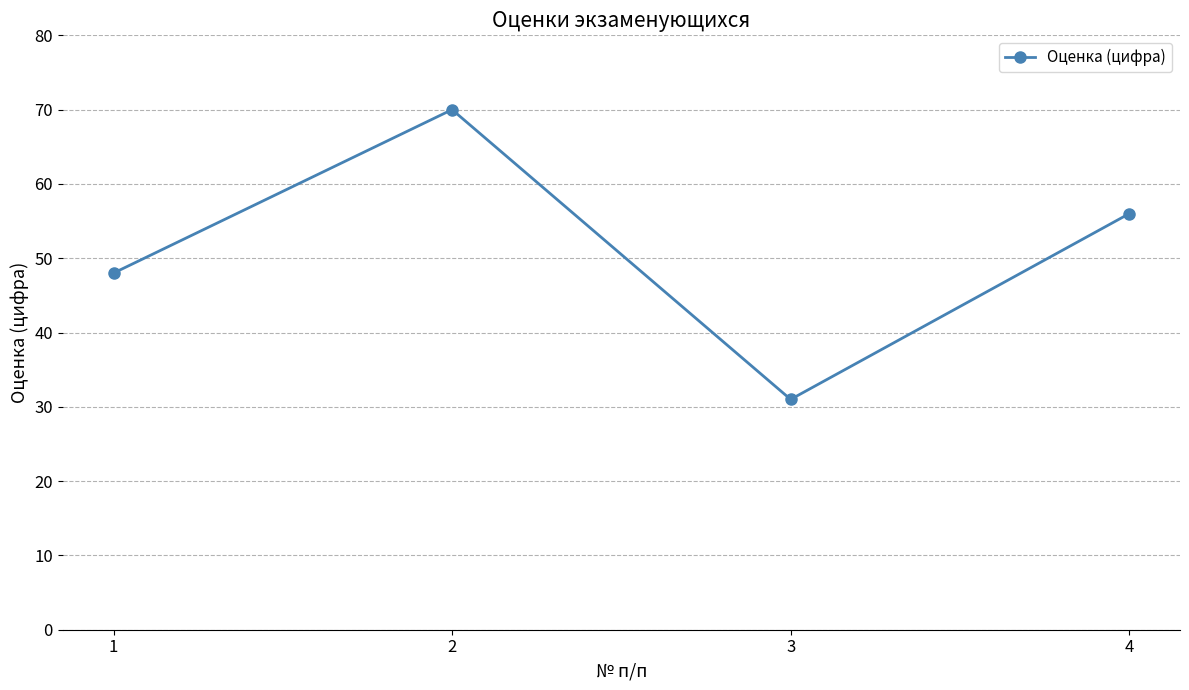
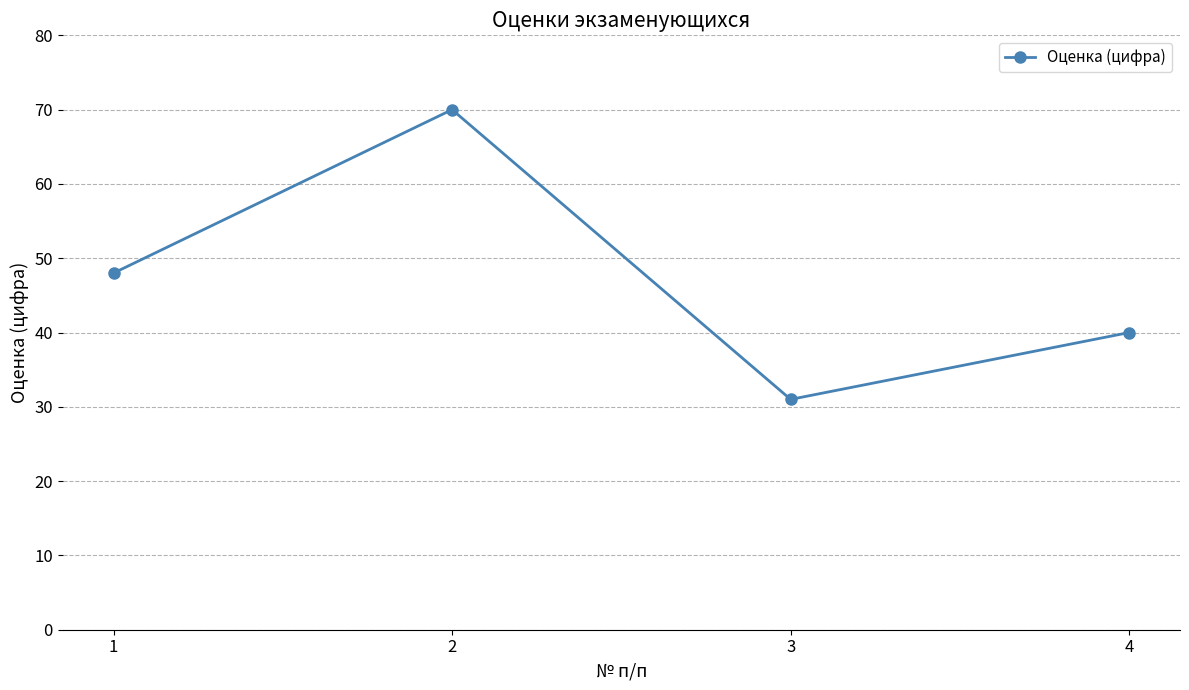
4: 56 -> 40
